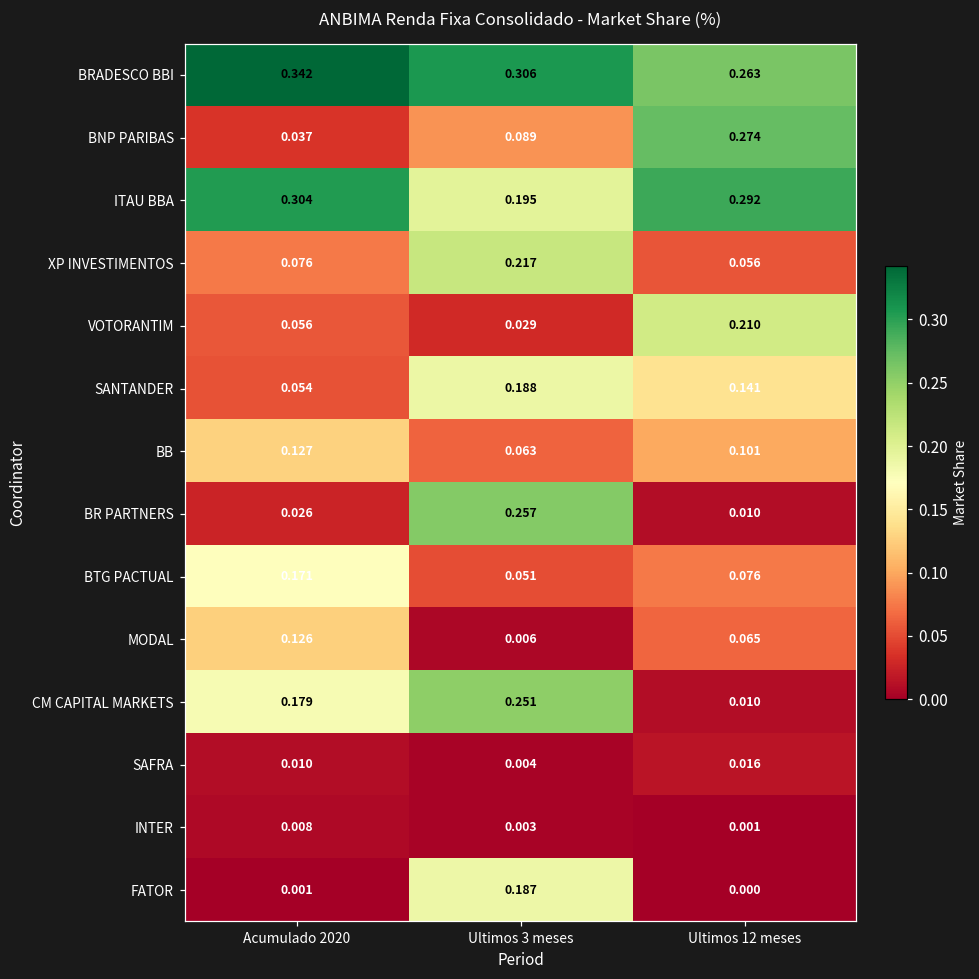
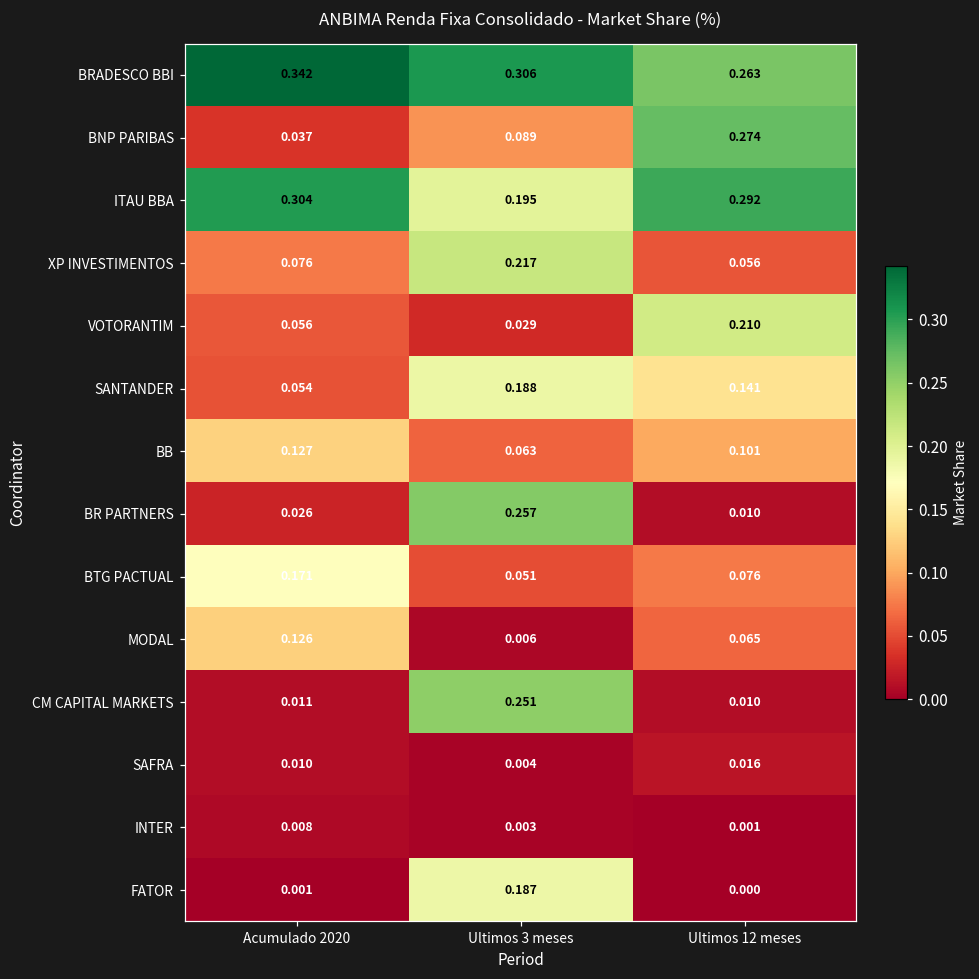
CM CAPITAL MARKETS, Acumulado 2020: 0.179 -> 0.011
